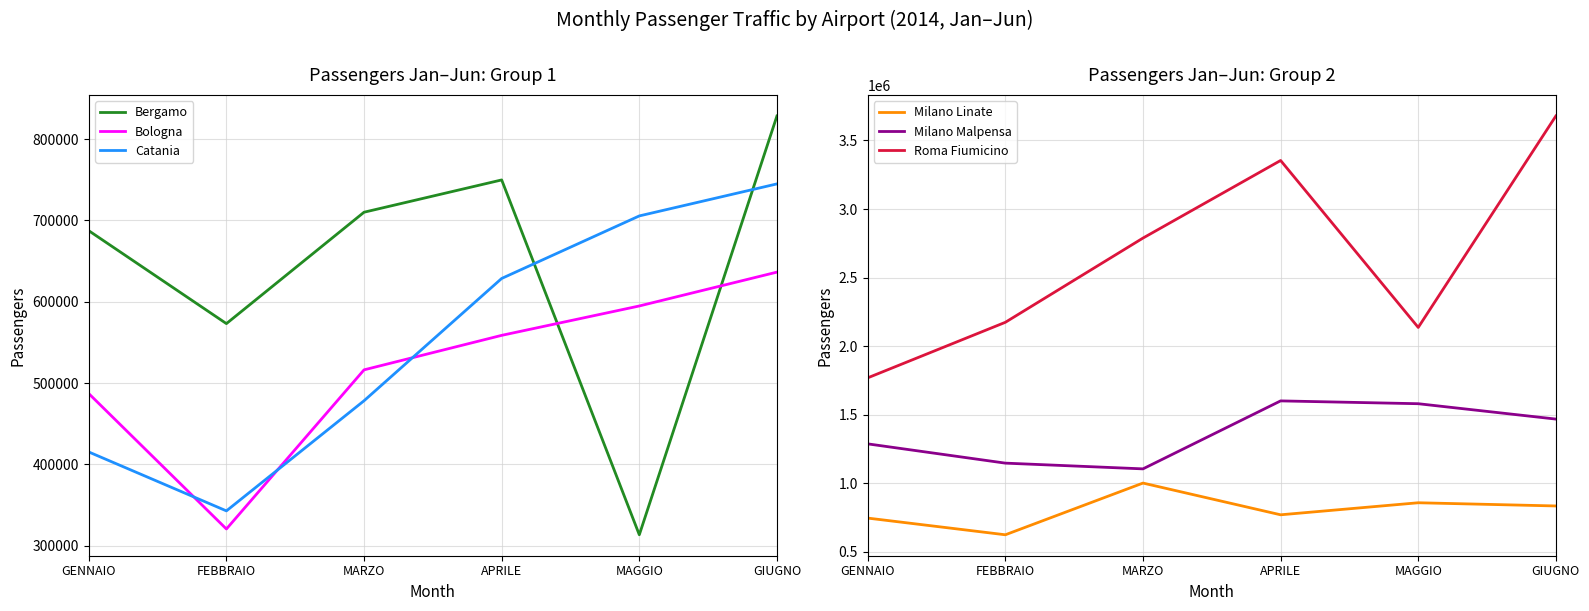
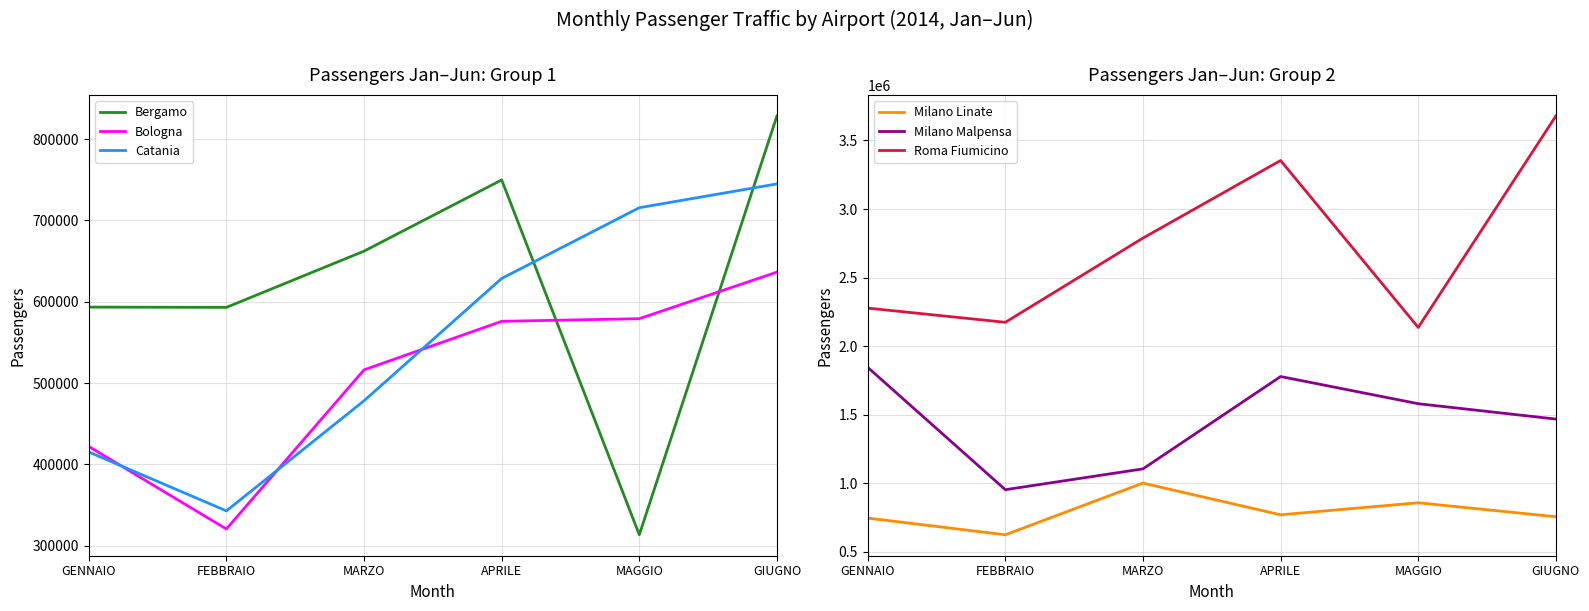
Passengers Jan–Jun: Group 1, Bergamo, GENNAIO: 690000 -> 590000
Passengers Jan–Jun: Group 1, Bologna, GENNAIO: 490000 -> 420000
Passengers Jan–Jun: Group 1, Bergamo, FEBBRAIO: 570000 -> 590000
Passengers Jan–Jun: Group 1, Bergamo, MARZO: 710000 -> 660000
Passengers Jan–Jun: Group 1, Bologna, APRILE: 560000 -> 580000
Passengers Jan–Jun: Group 1, Bologna, MAGGIO: 590000 -> 580000
Passengers Jan–Jun: Group 1, Catania, MAGGIO: 710000 -> 720000
Passengers Jan–Jun: Group 2, Milano Malpensa, GENNAIO: 1290000 -> 1850000
Passengers Jan–Jun: Group 2, Roma Fiumicino, GENNAIO: 1770000 -> 2280000
Passengers Jan–Jun: Group 2, Milano Malpensa, FEBBRAIO: 1150000 -> 950000
Passengers Jan–Jun: Group 2, Milano Malpensa, APRILE: 1600000 -> 1780000
Passengers Jan–Jun: Group 2, Milano Linate, GIUGNO: 840000 -> 760000
